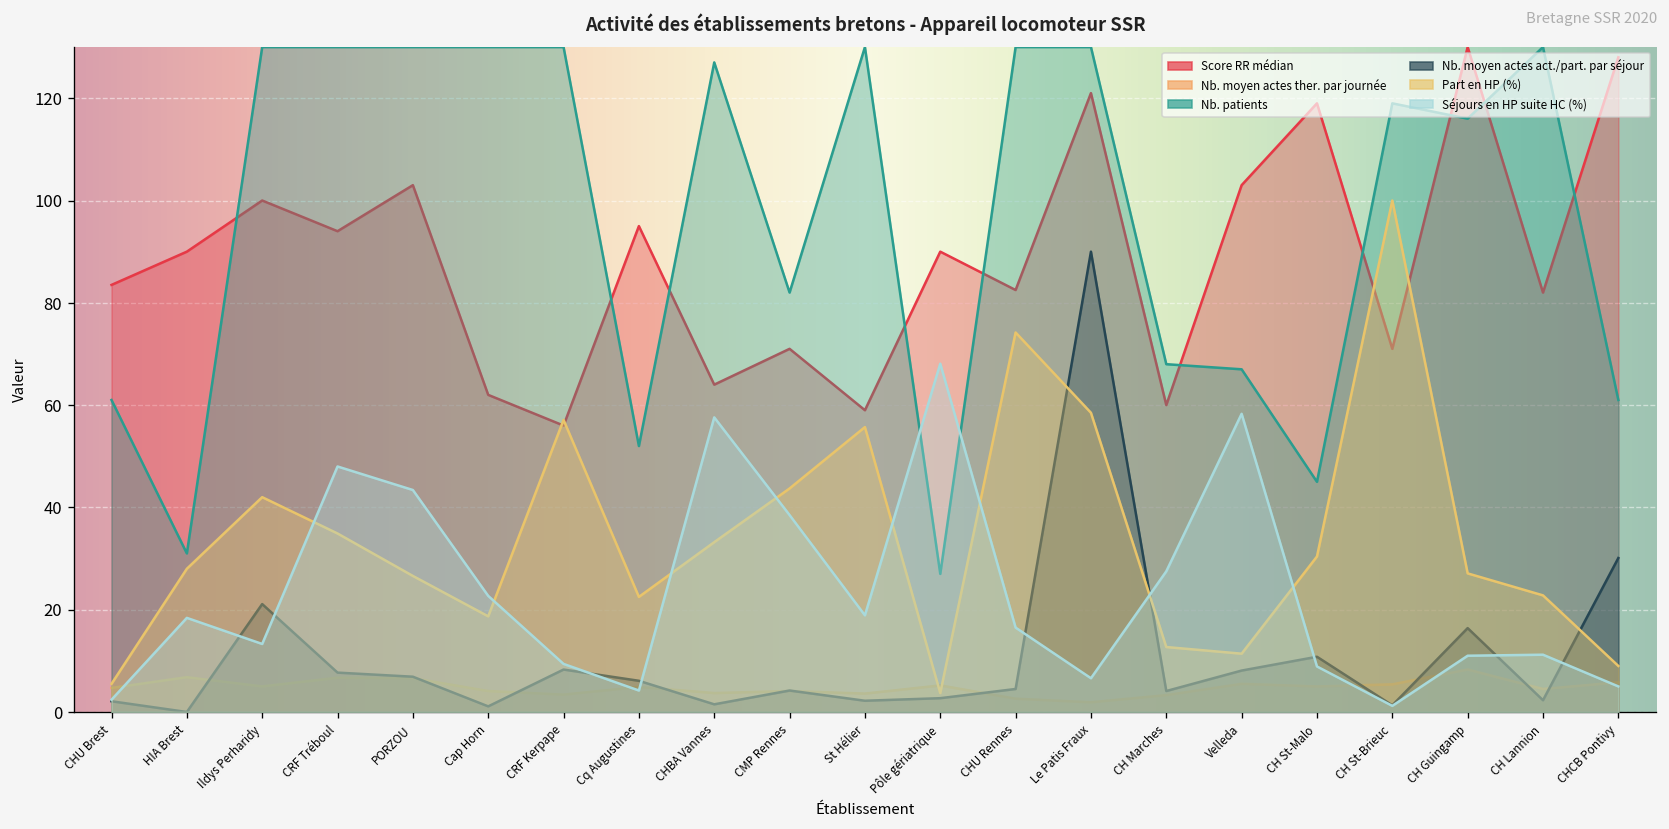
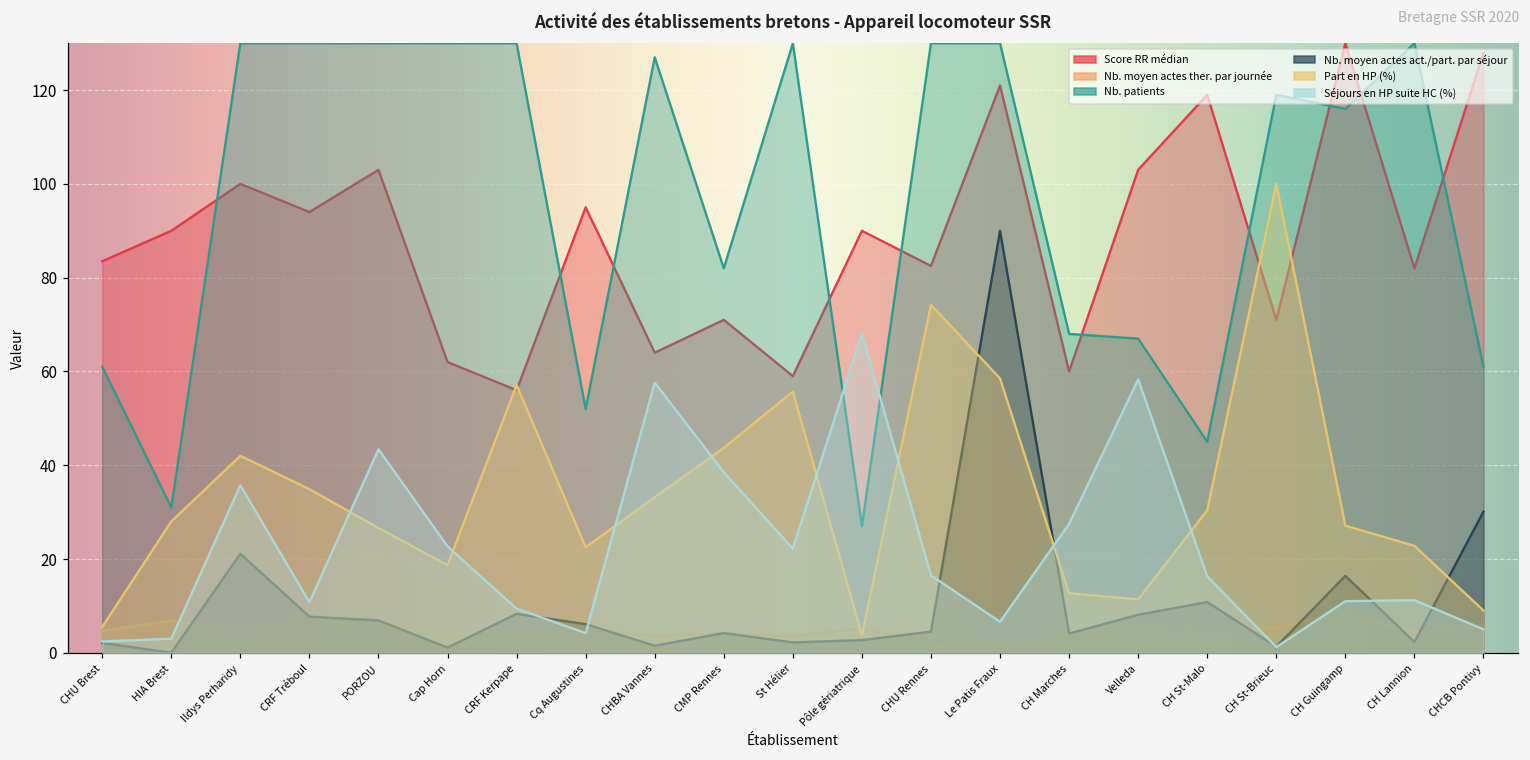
Séjours en HP suite HC (%), HIA Brest: 18 -> 3
Séjours en HP suite HC (%), Ildys Perharidy: 13 -> 36
Séjours en HP suite HC (%), CRF Tréboul: 48 -> 11
Séjours en HP suite HC (%), St Hélier: 19 -> 22
Séjours en HP suite HC (%), CH St-Malo: 9 -> 16
